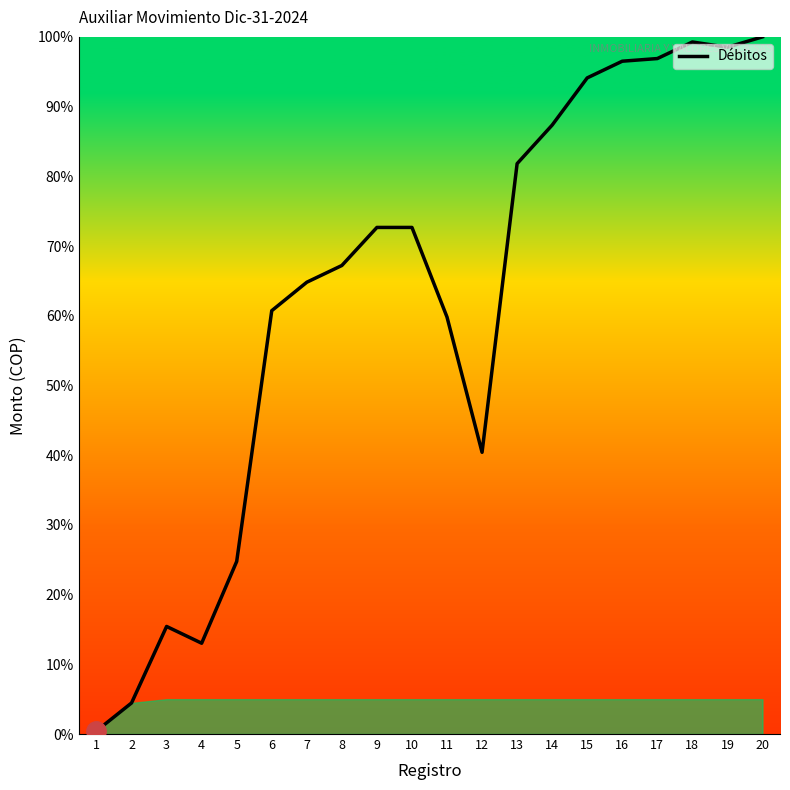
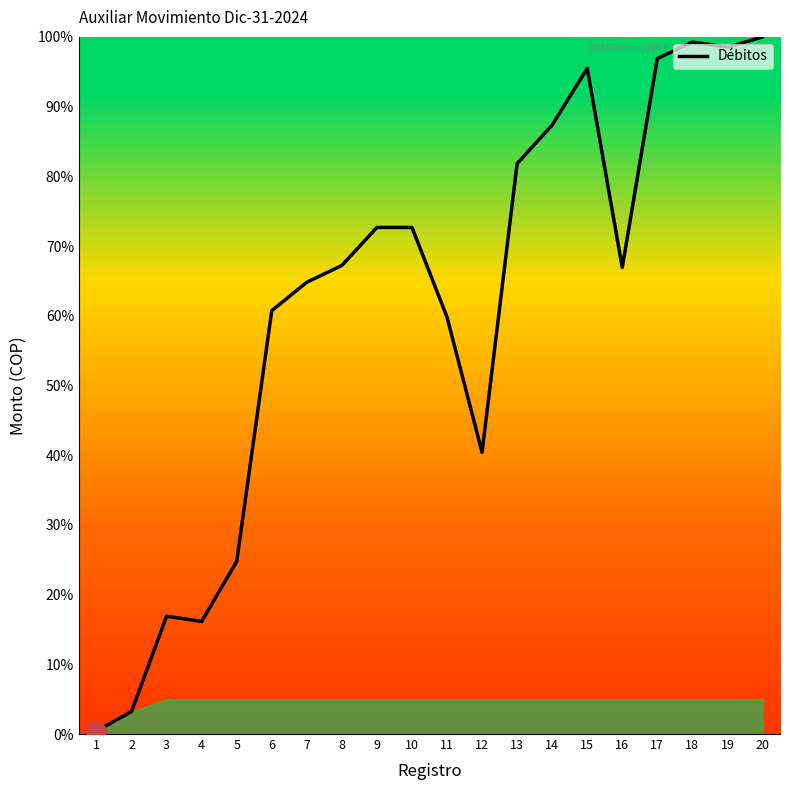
Débitos, 2: 4% -> 3%
Débitos, 3: 15% -> 17%
Débitos, 4: 13% -> 16%
Débitos, 15: 94% -> 95%
Débitos, 16: 97% -> 67%
